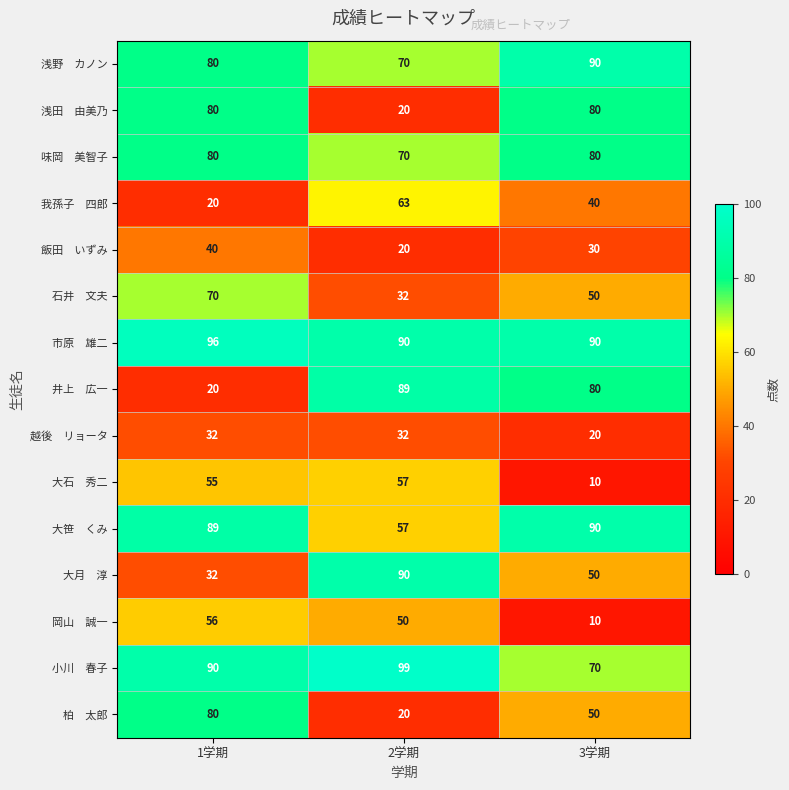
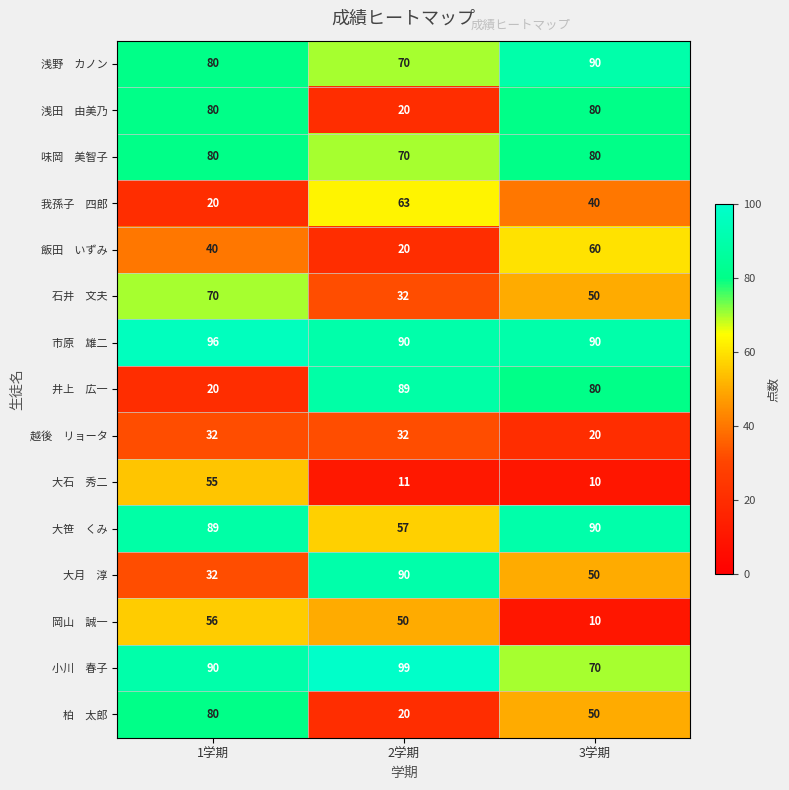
飯田 いずみ, 3学期: 30 -> 60
大石 秀二, 2学期: 57 -> 11
